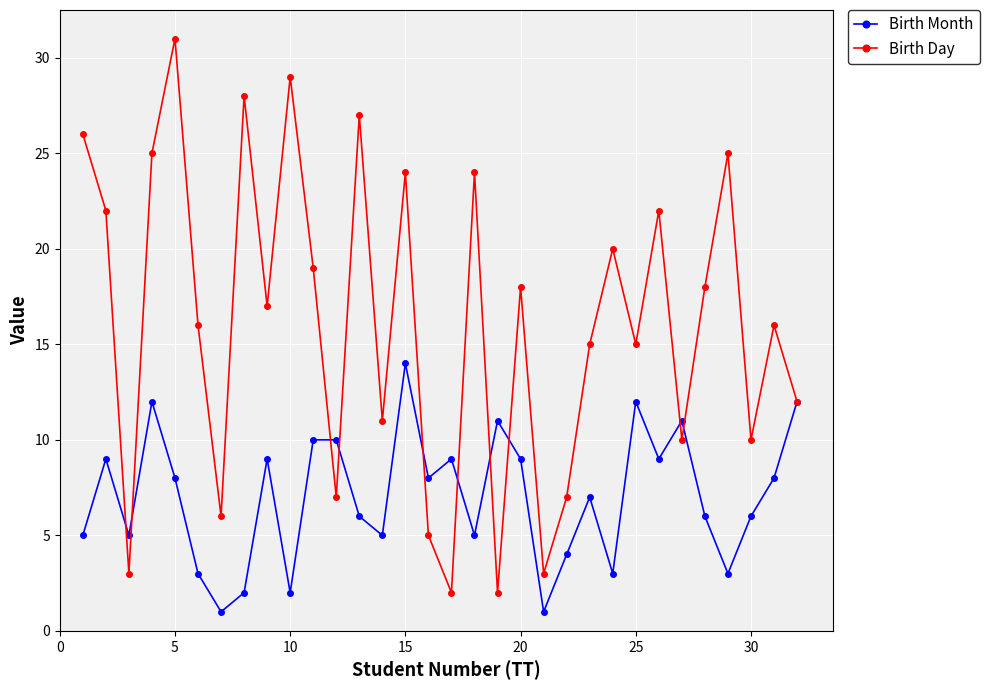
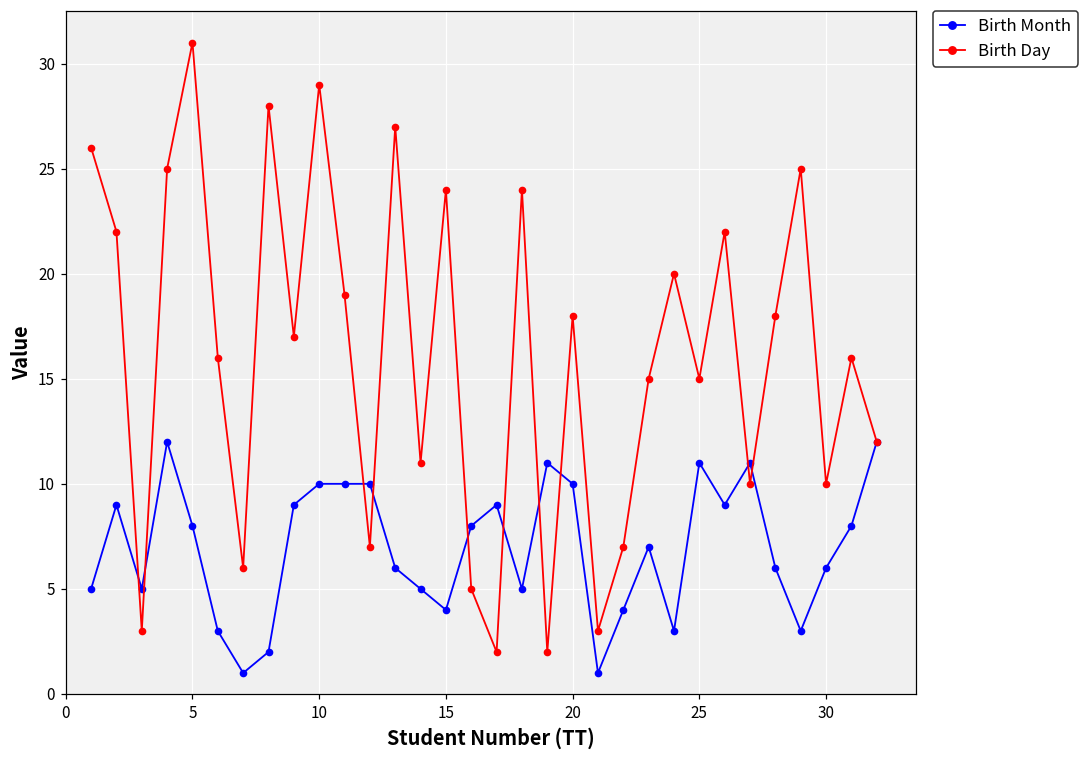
Birth Month, 10: 2 -> 10
Birth Month, 15: 14 -> 4
Birth Month, 20: 9 -> 10
Birth Month, 25: 12 -> 11
